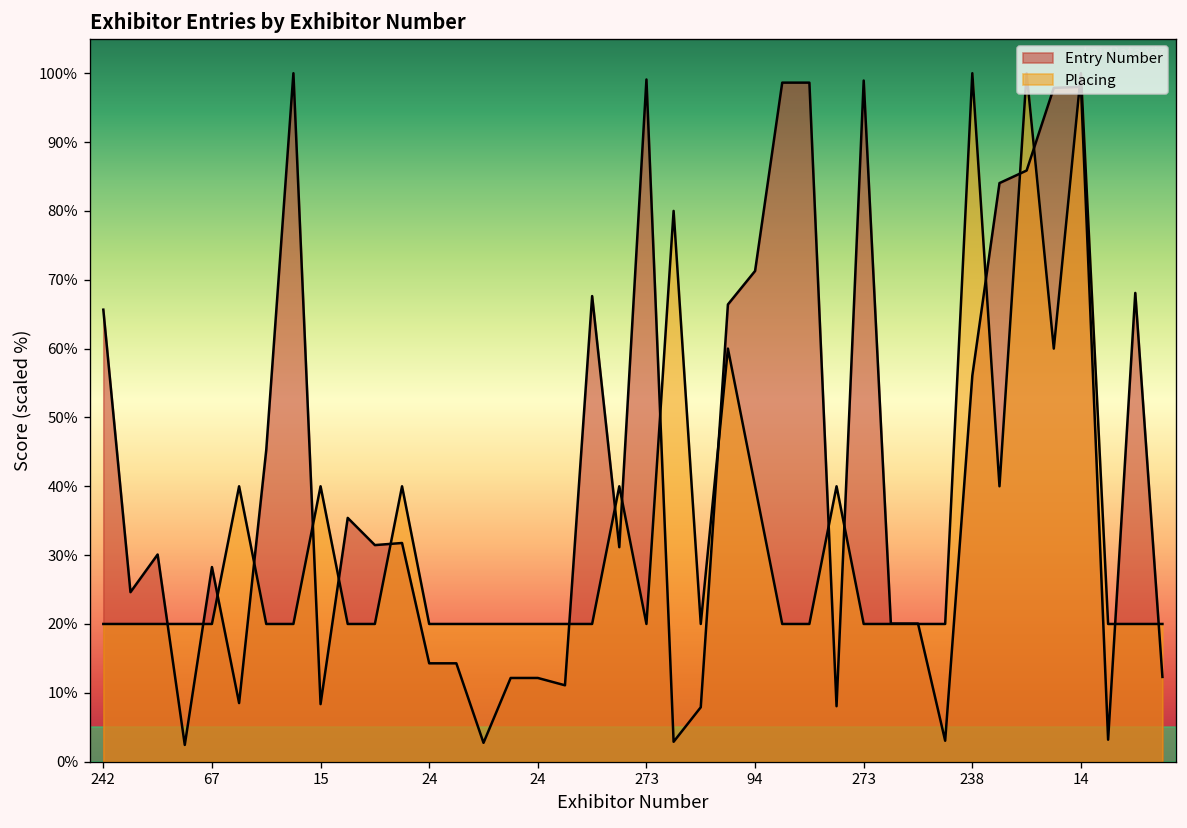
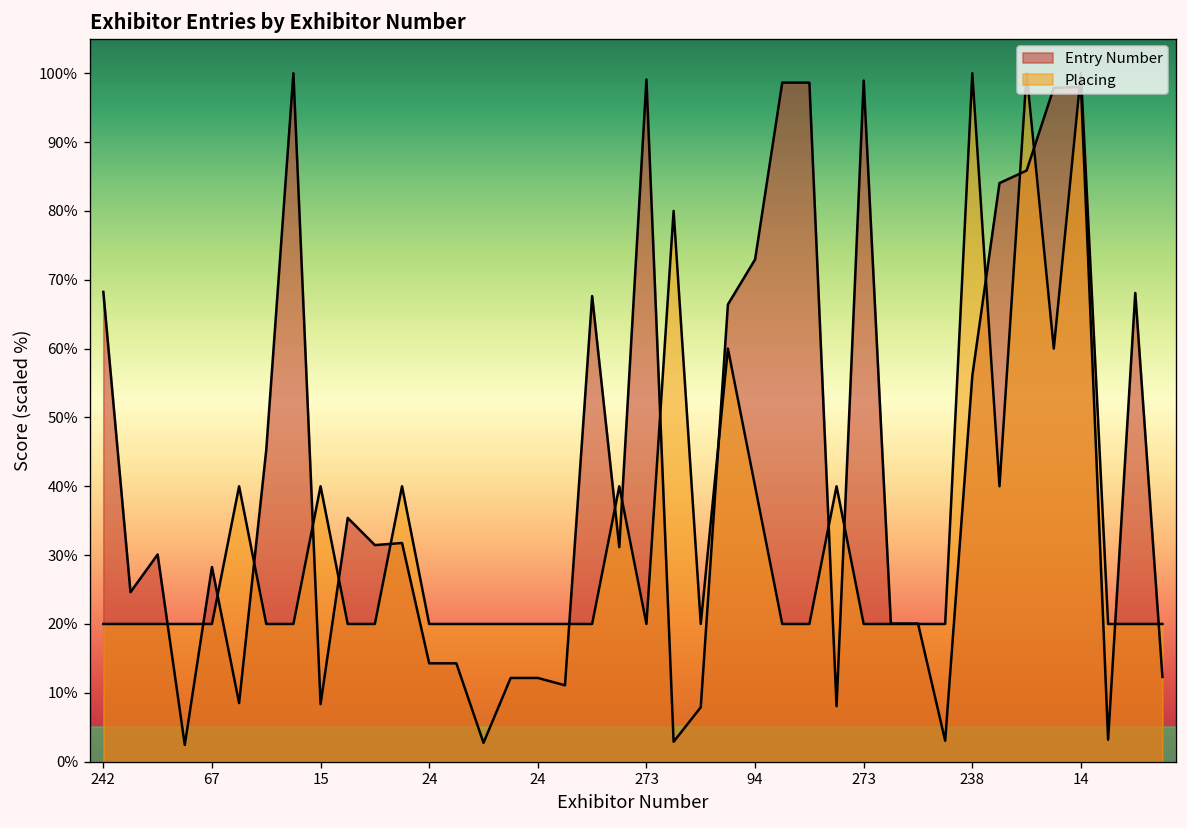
Entry Number, 242: 66% -> 68%
Entry Number, 94: 71% -> 73%
